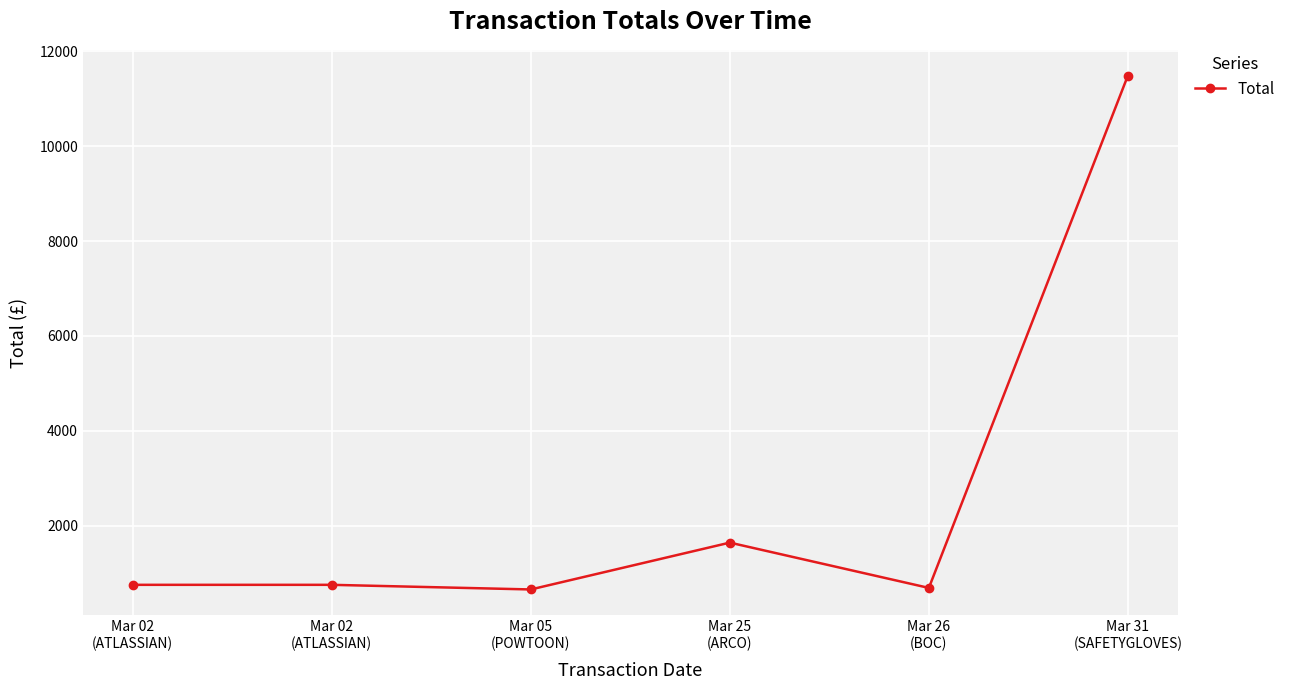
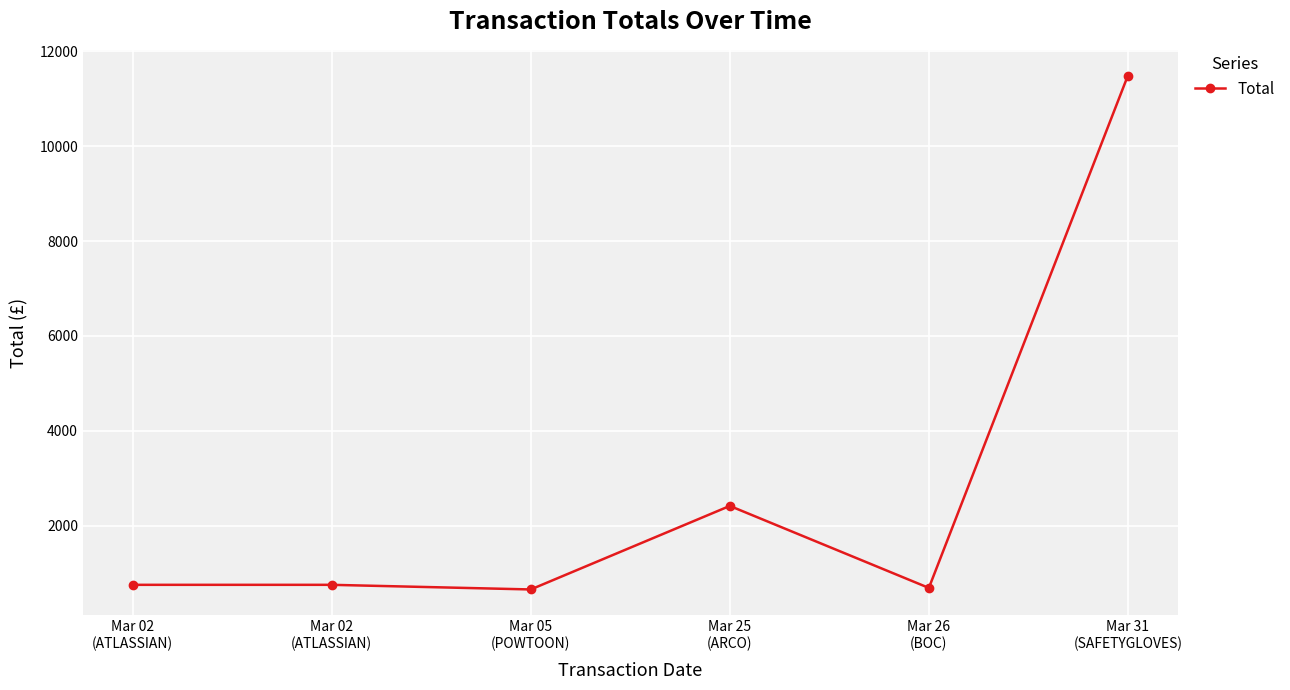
Mar 25 (ARCO): 1600 -> 2400
